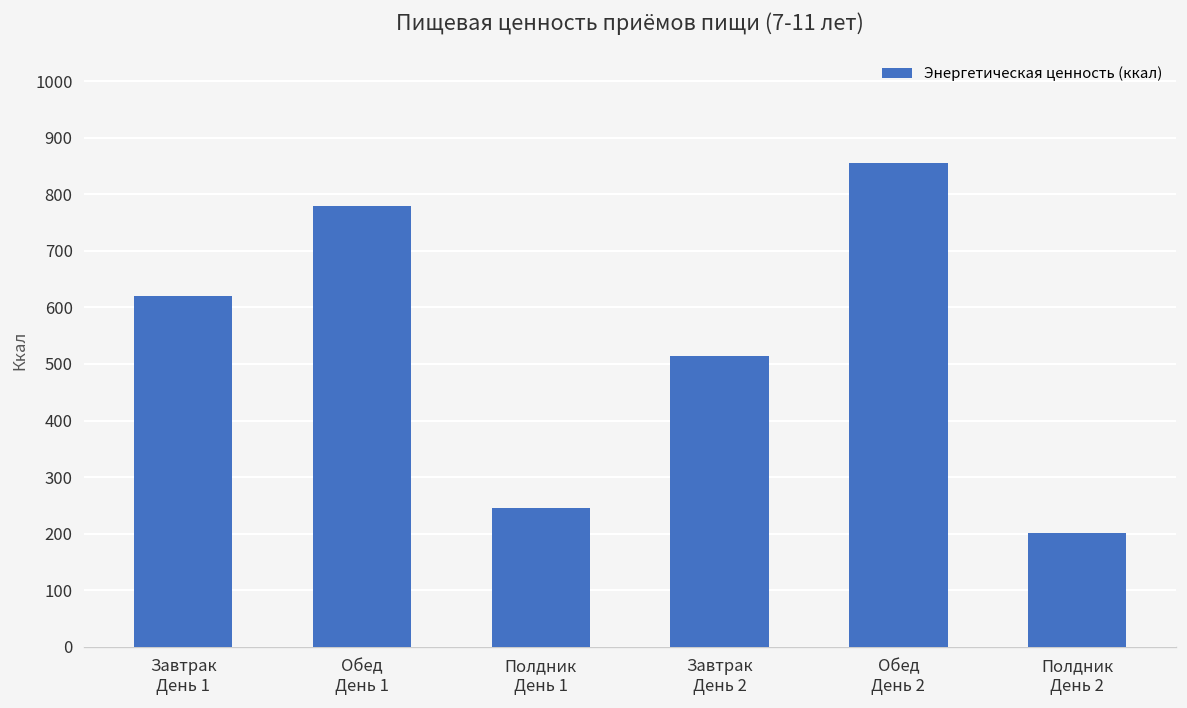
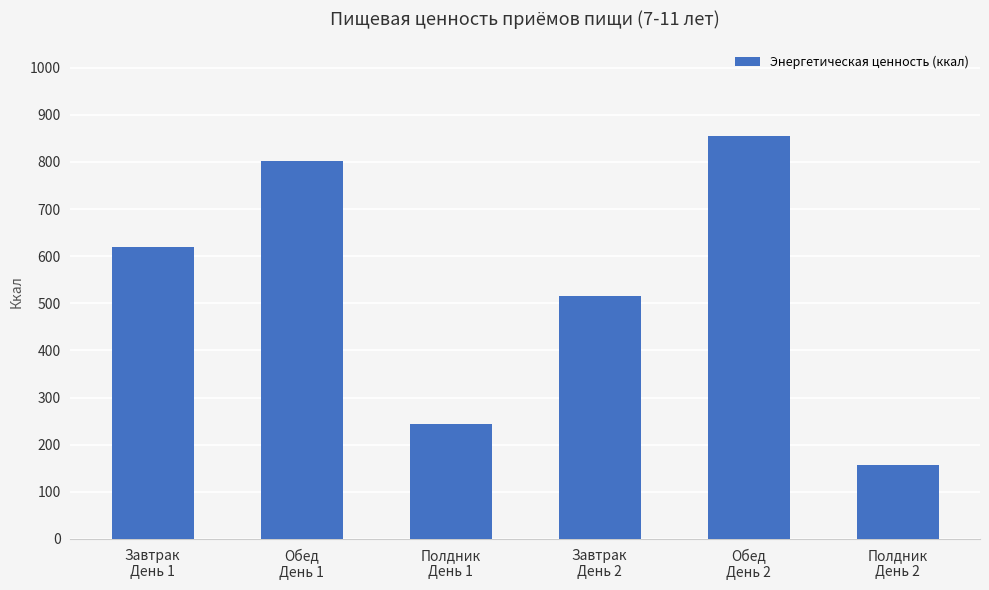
Обед День 1: 780 -> 800
Полдник День 2: 200 -> 160
